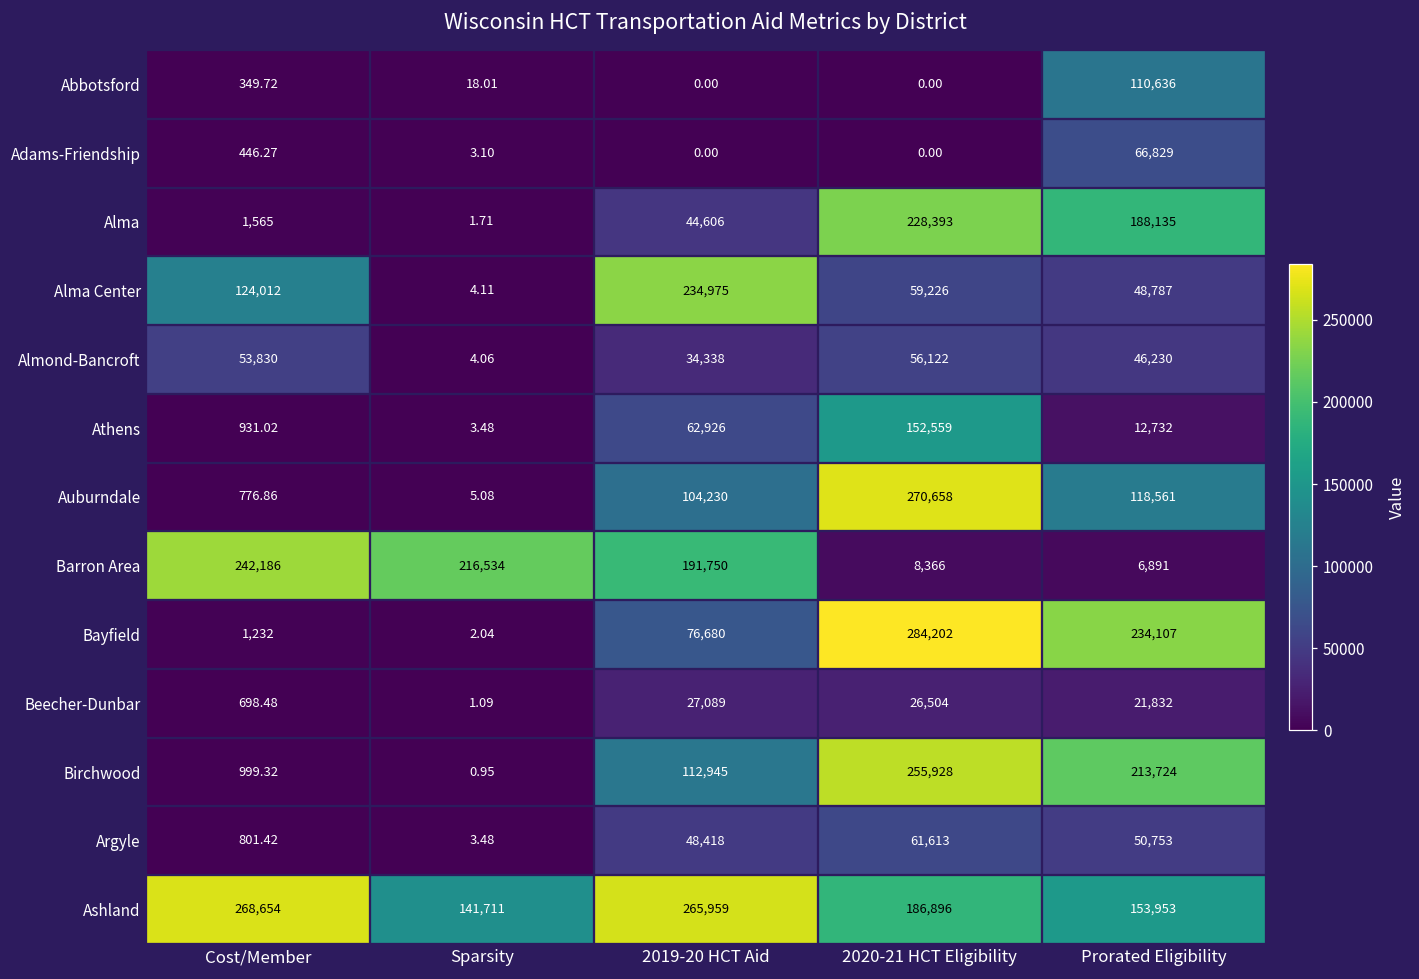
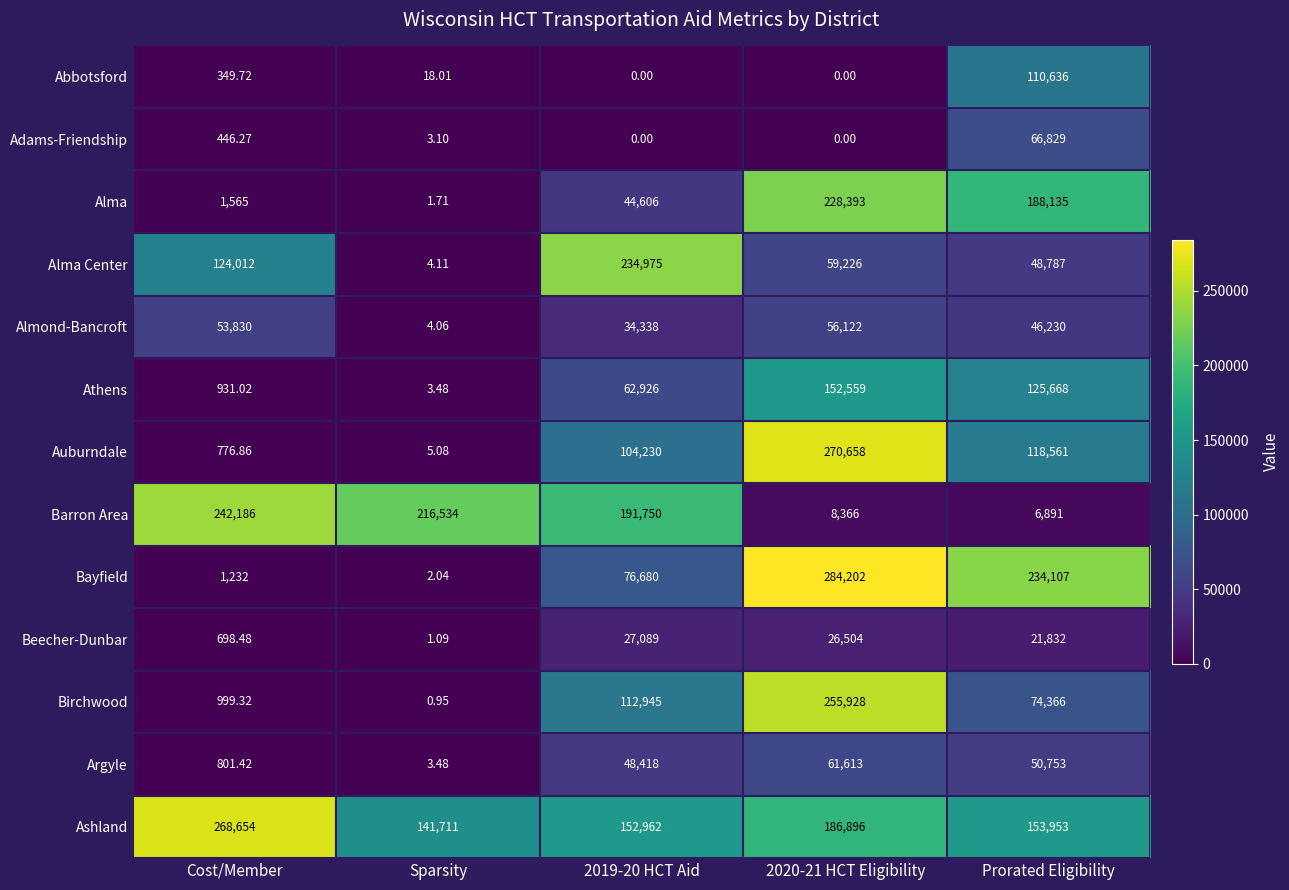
Athens, Prorated Eligibility: 12,732 -> 125,668
Birchwood, Prorated Eligibility: 213,724 -> 74,366
Ashland, 2019-20 HCT Aid: 265,959 -> 152,962
